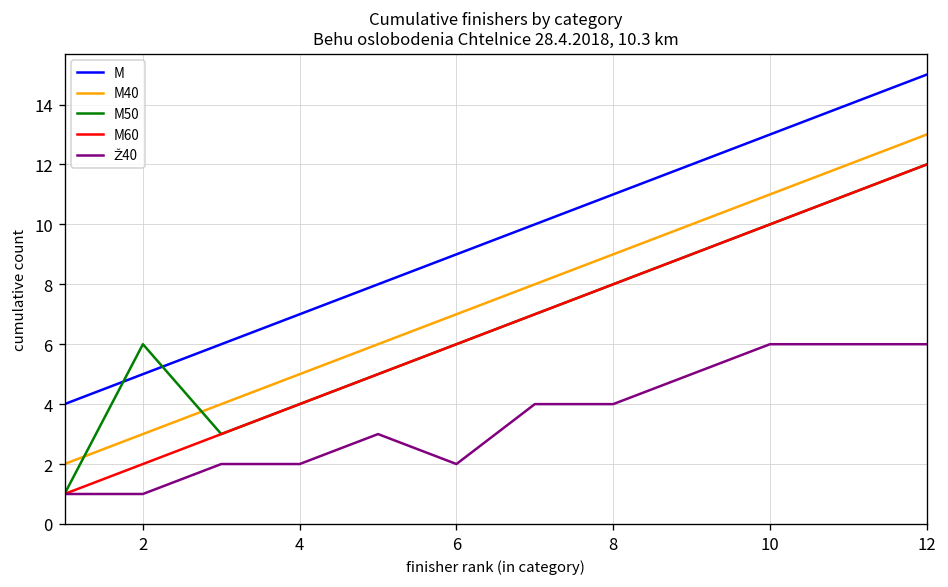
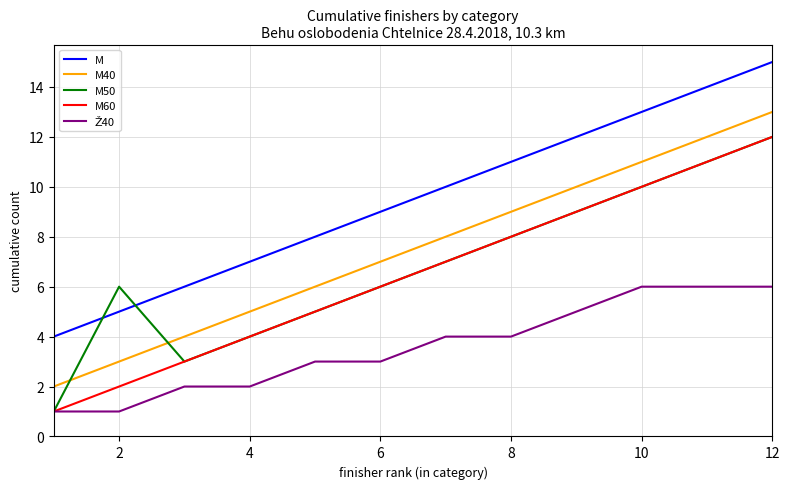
Ž40, 6: 2 -> 3
